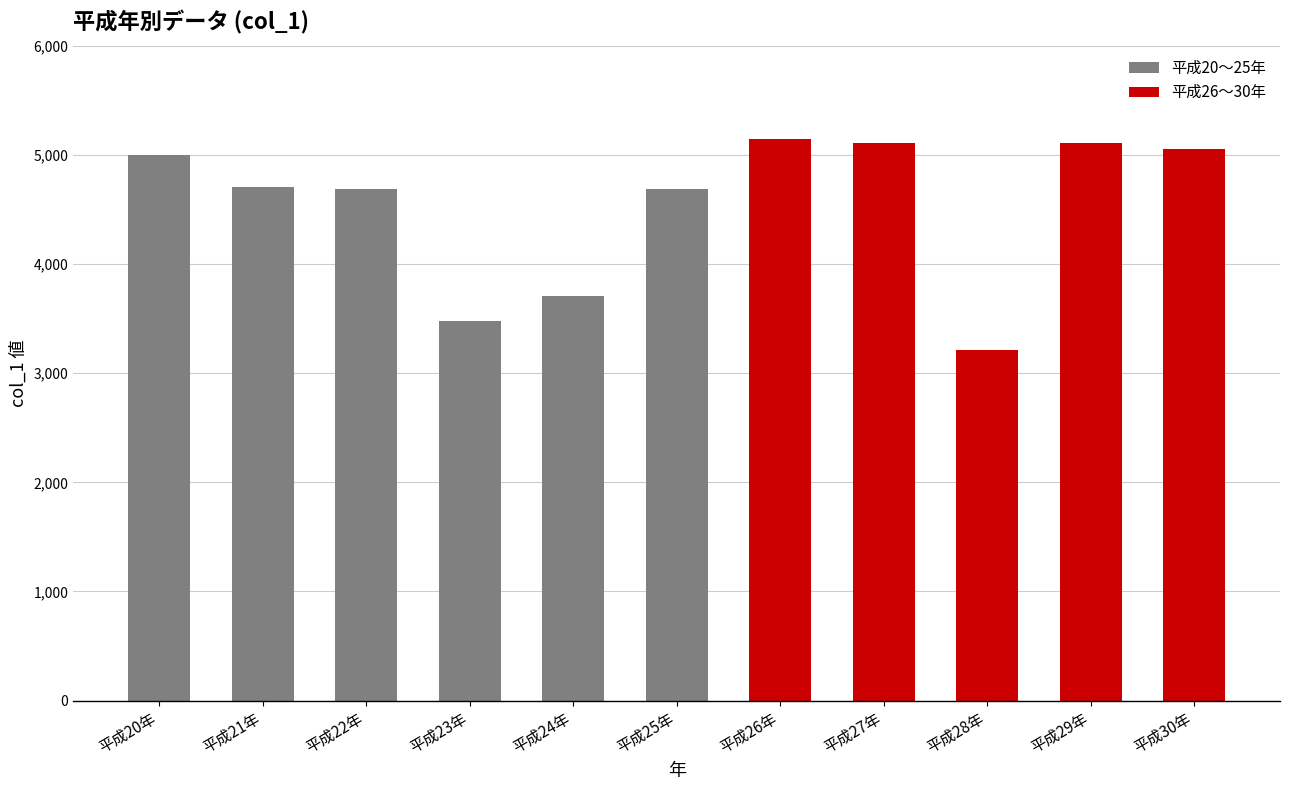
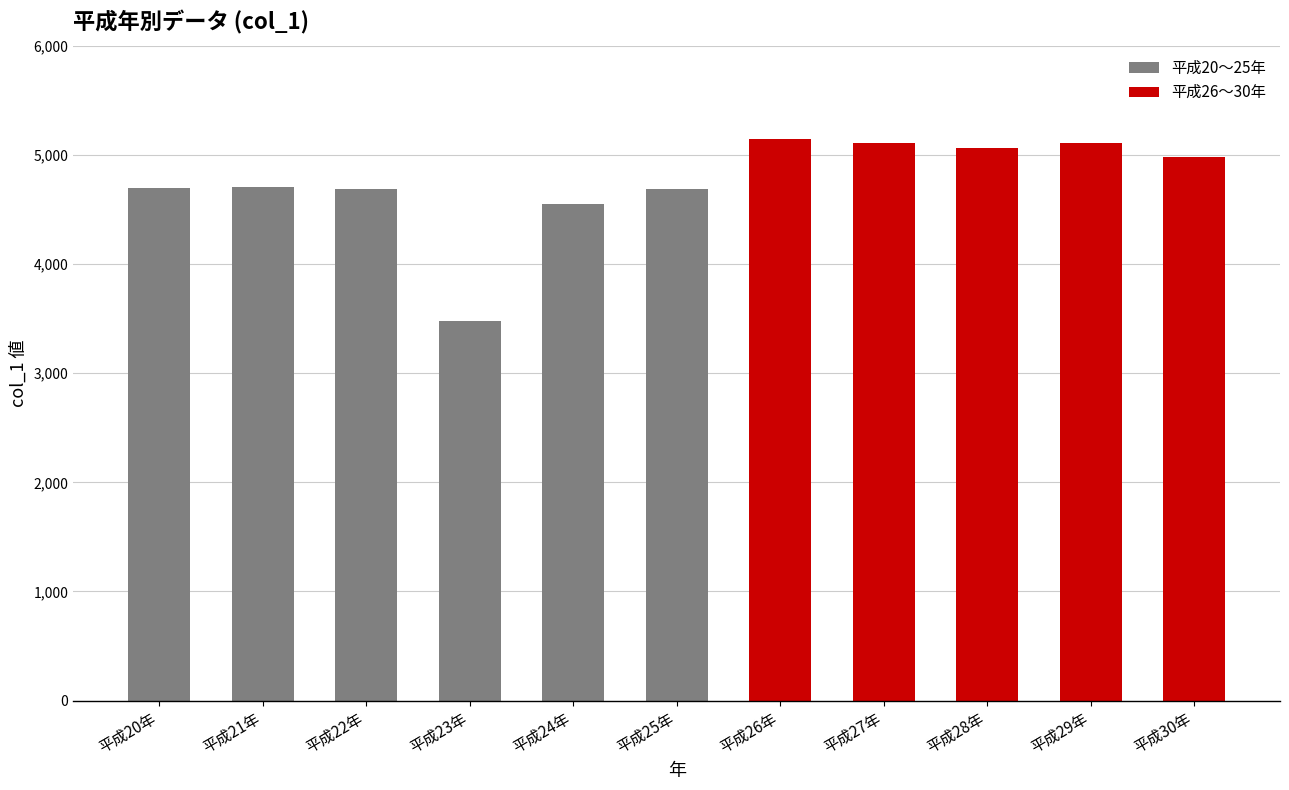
平成20年: 5,000 -> 4,700
平成24年: 3,710 -> 4,550
平成28年: 3,210 -> 5,060
平成30年: 5,050 -> 4,980
